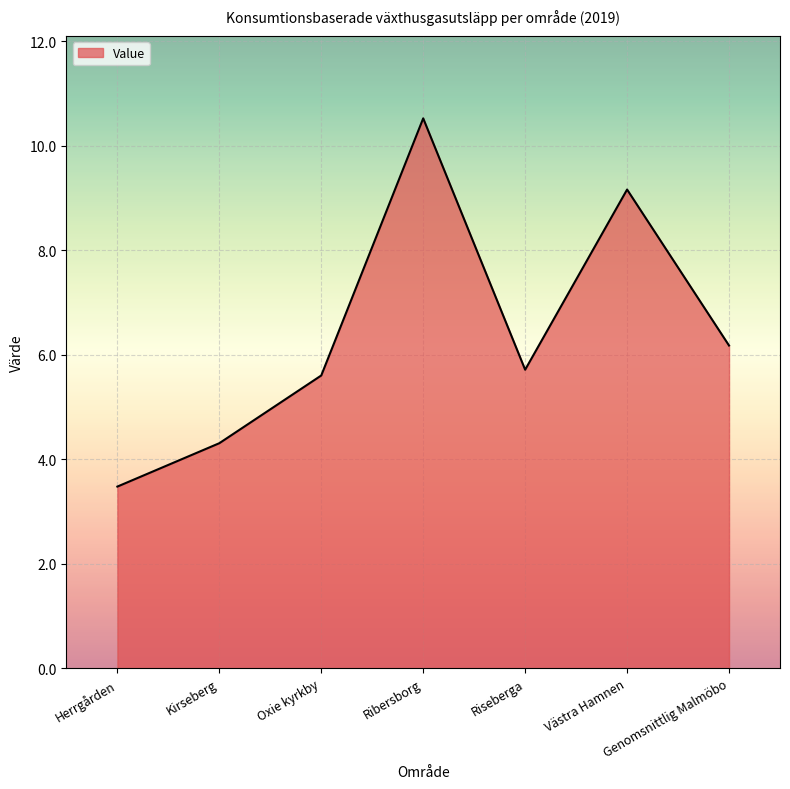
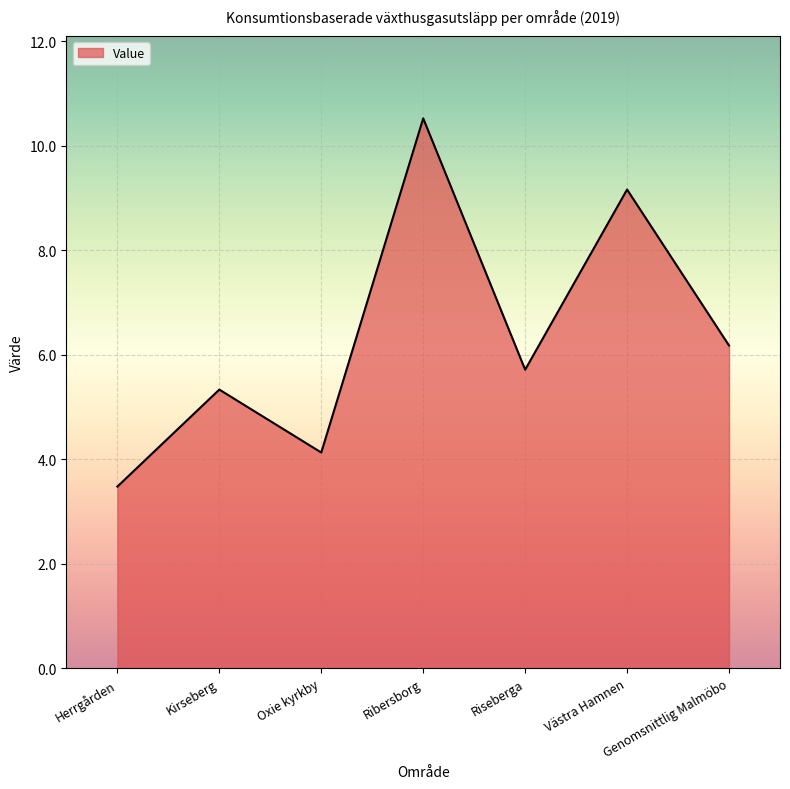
Kirseberg: 4.3 -> 5.3
Oxie kyrkby: 5.6 -> 4.1
